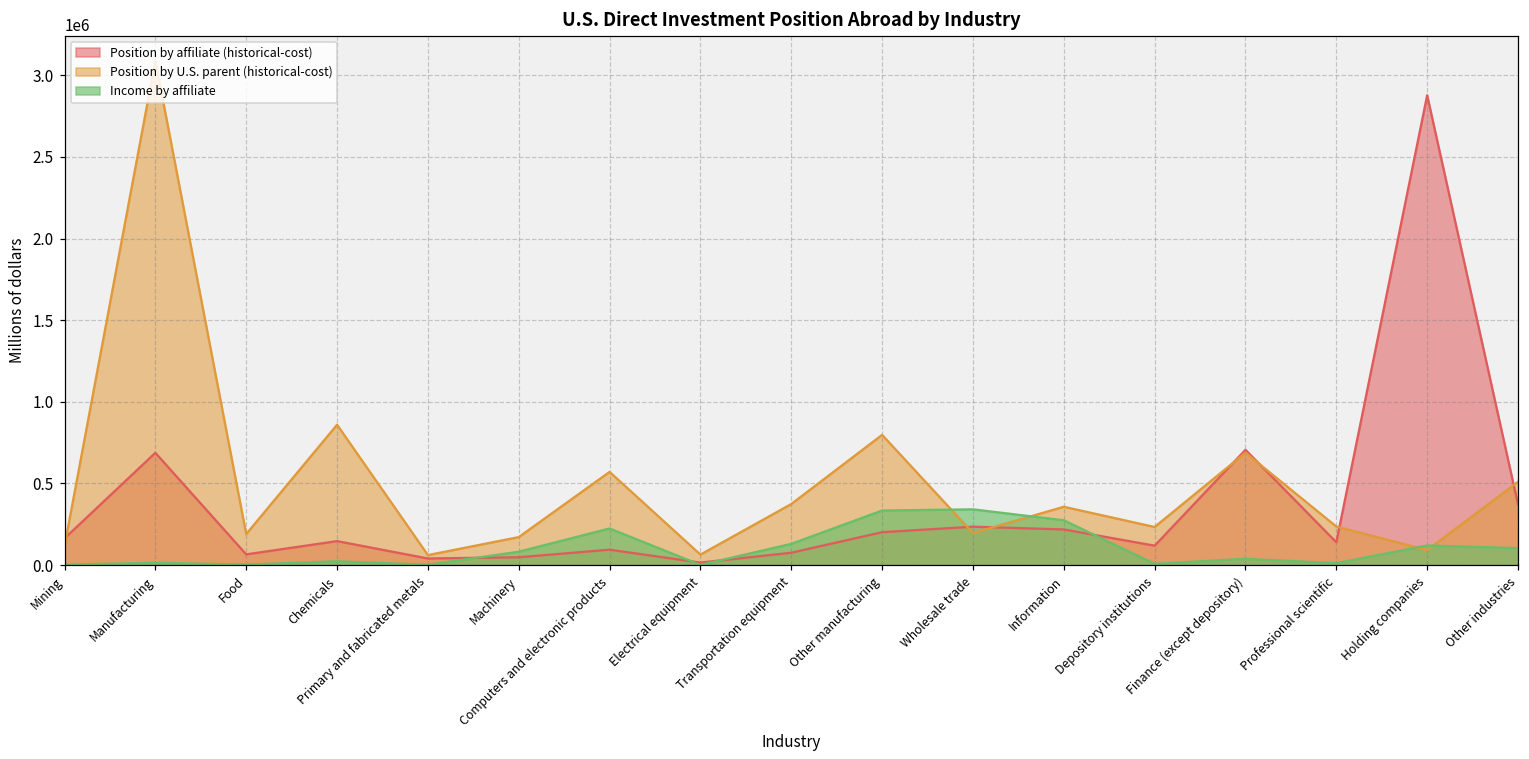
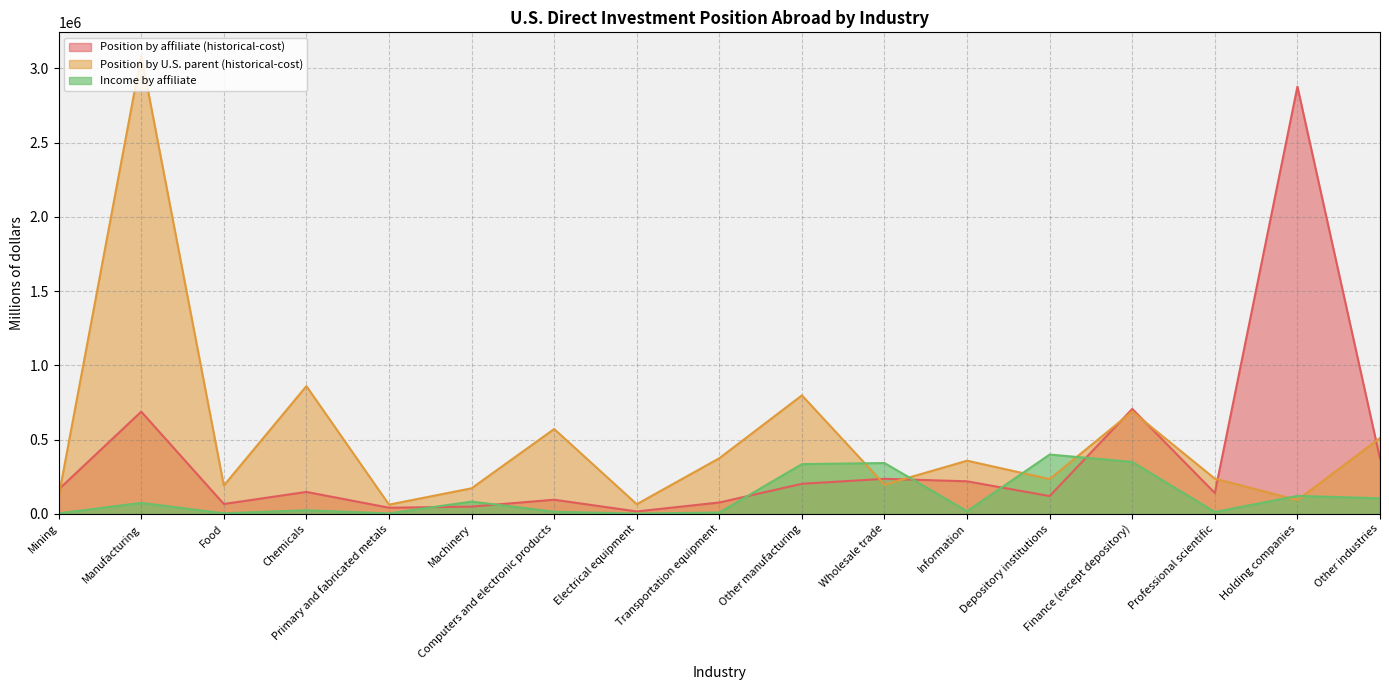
Income by affiliate, Manufacturing: 10000 -> 70000
Income by affiliate, Computers and electronic products: 220000 -> 10000
Income by affiliate, Transportation equipment: 130000 -> 10000
Income by affiliate, Information: 270000 -> 20000
Income by affiliate, Depository institutions: 10000 -> 400000
Income by affiliate, Finance (except depository): 40000 -> 350000
